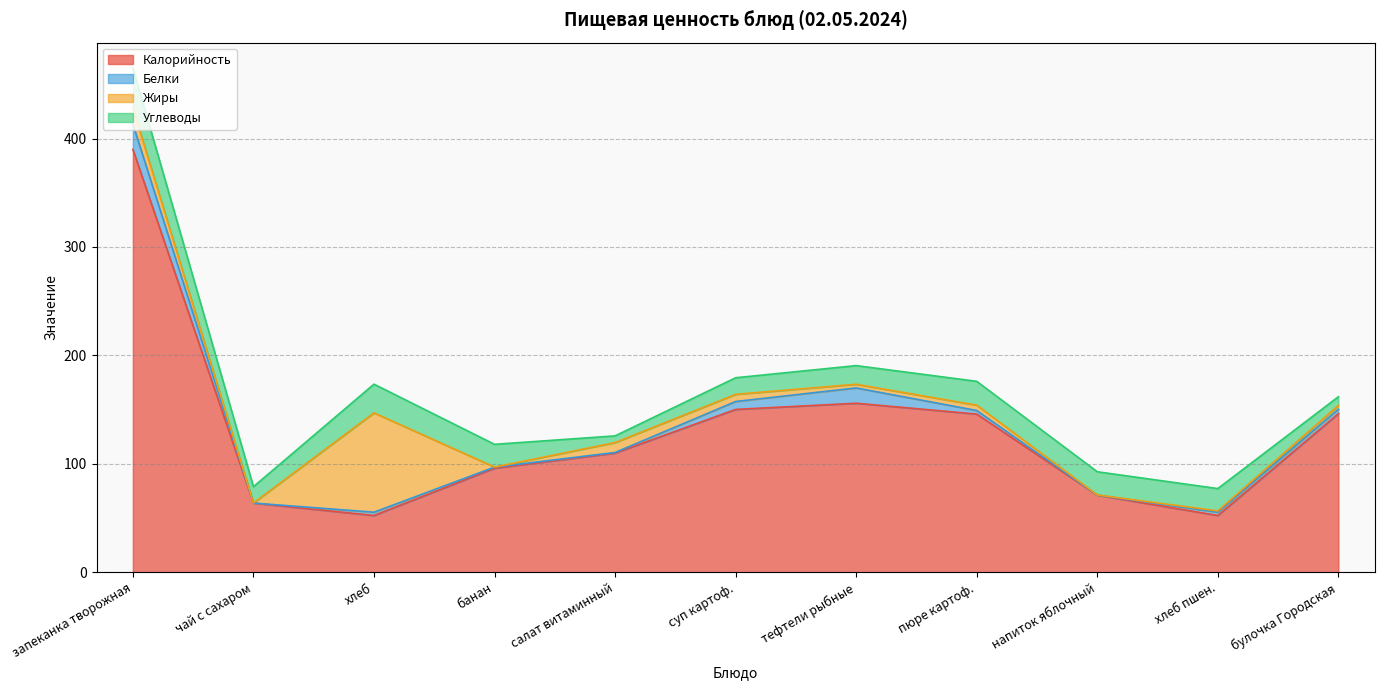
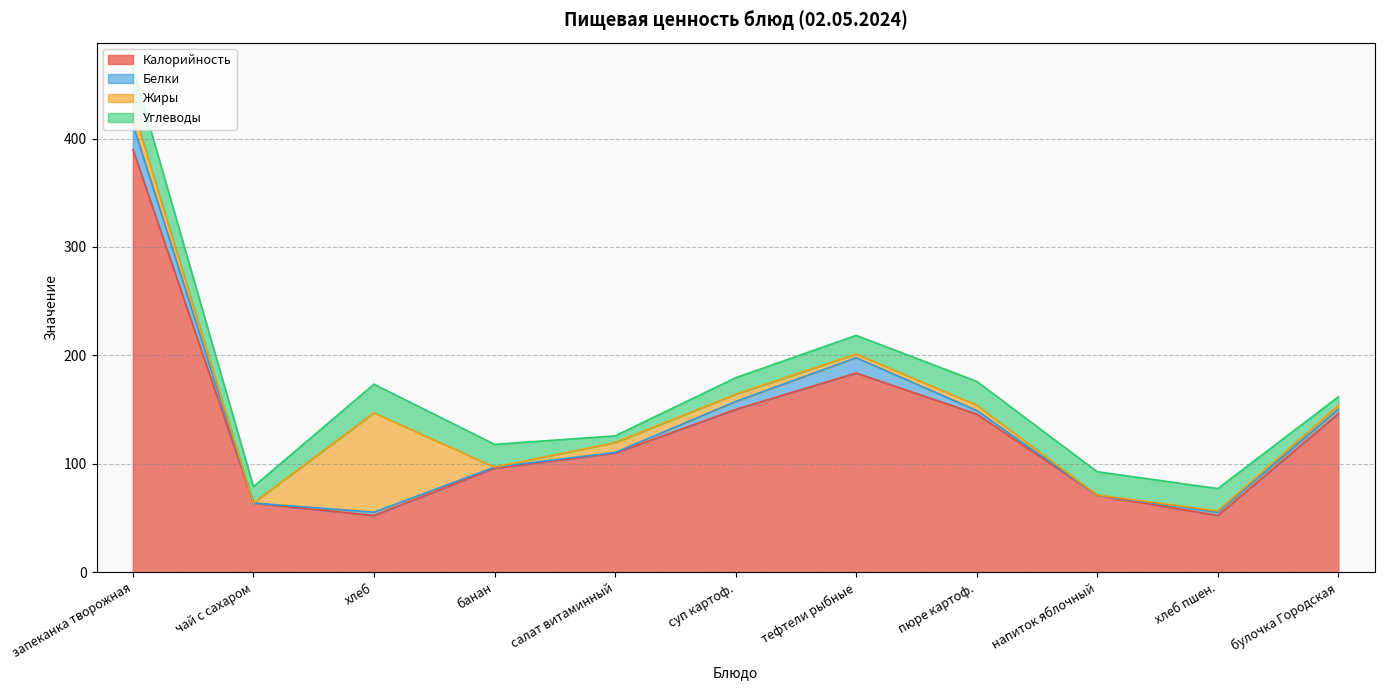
Калорийность, тефтели рыбные: 156 -> 184
